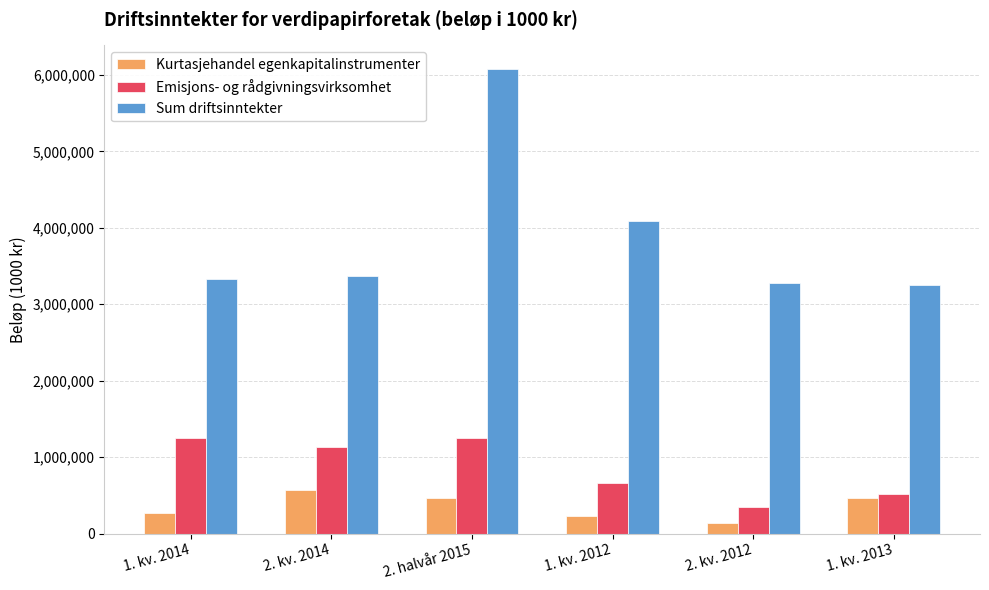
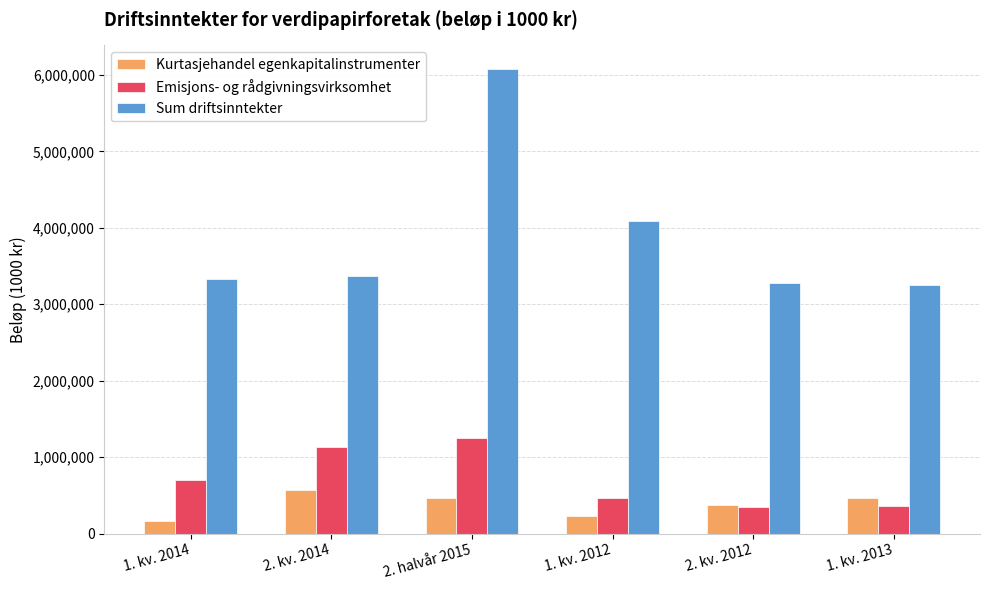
Kurtasjehandel egenkapitalinstrumenter, 1. kv. 2014: 300,000 -> 200,000
Emisjons- og rådgivningsvirksomhet, 1. kv. 2014: 1,200,000 -> 700,000
Emisjons- og rådgivningsvirksomhet, 1. kv. 2012: 700,000 -> 500,000
Kurtasjehandel egenkapitalinstrumenter, 2. kv. 2012: 100,000 -> 400,000
Emisjons- og rådgivningsvirksomhet, 1. kv. 2013: 500,000 -> 400,000
